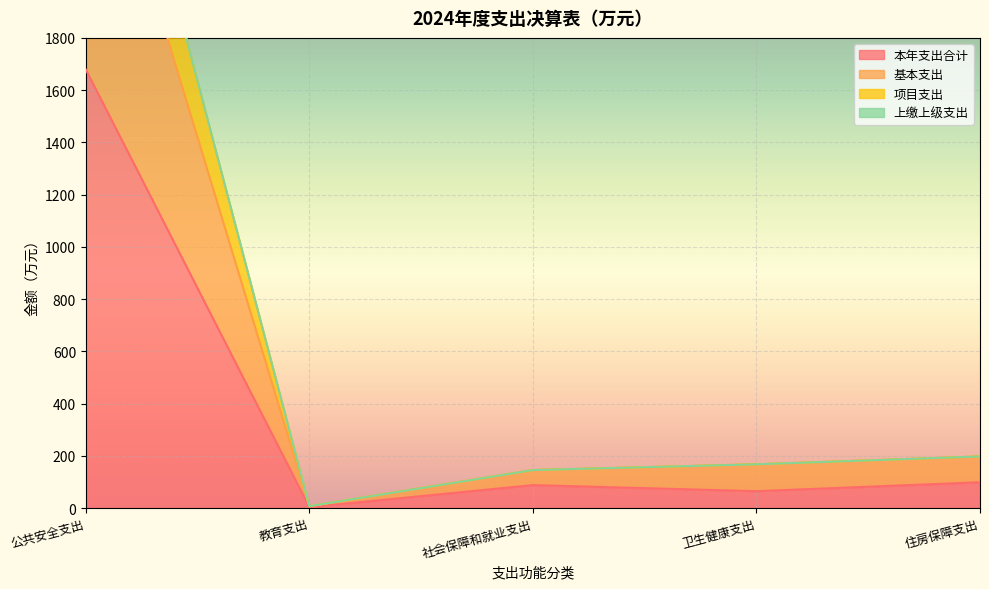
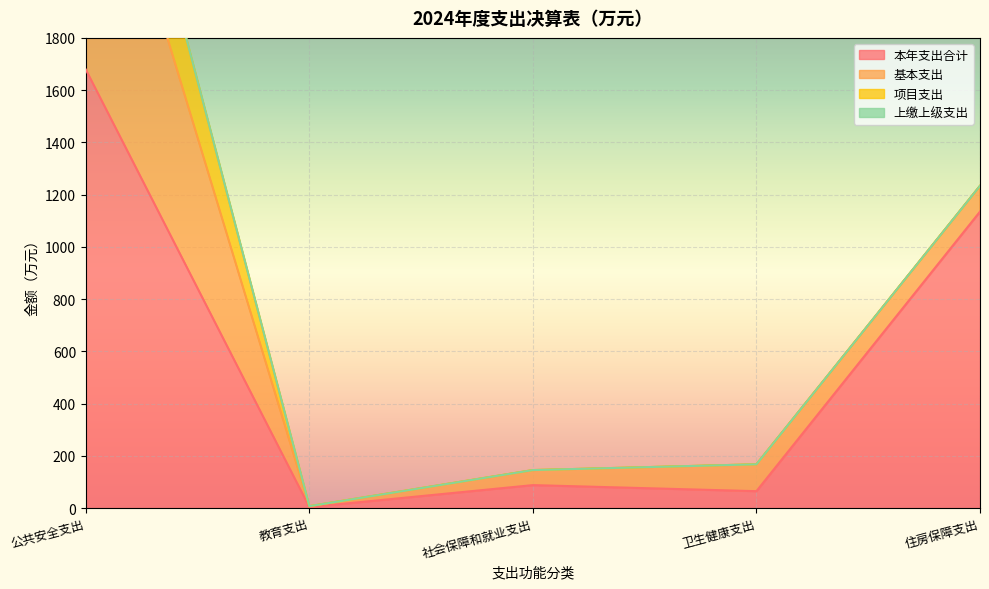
本年支出合计, 住房保障支出: 100 -> 1130
